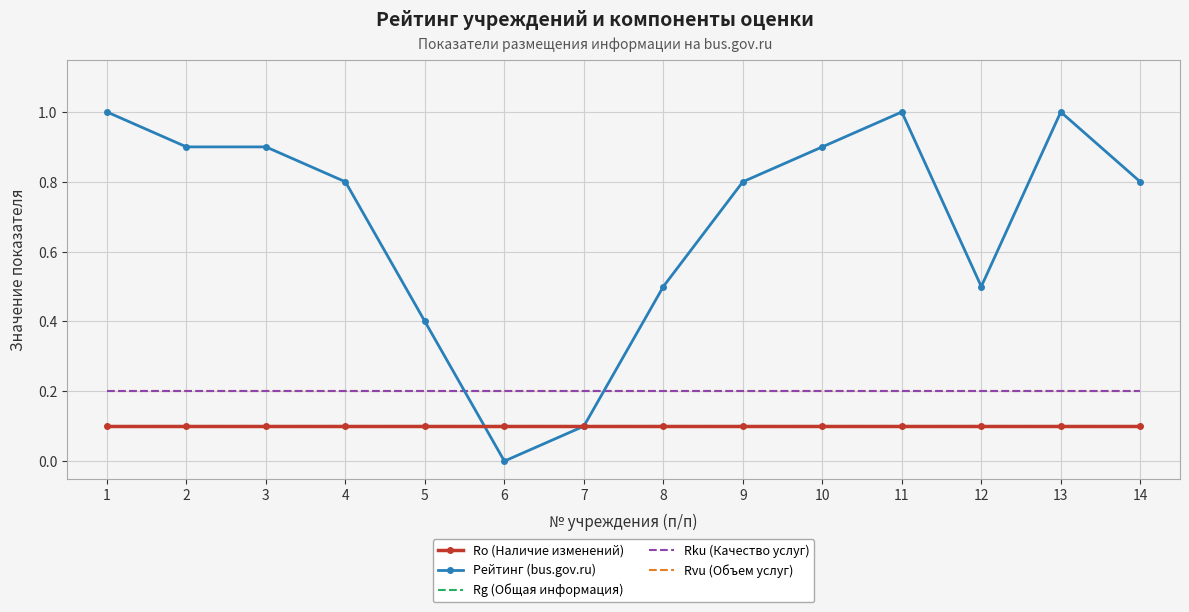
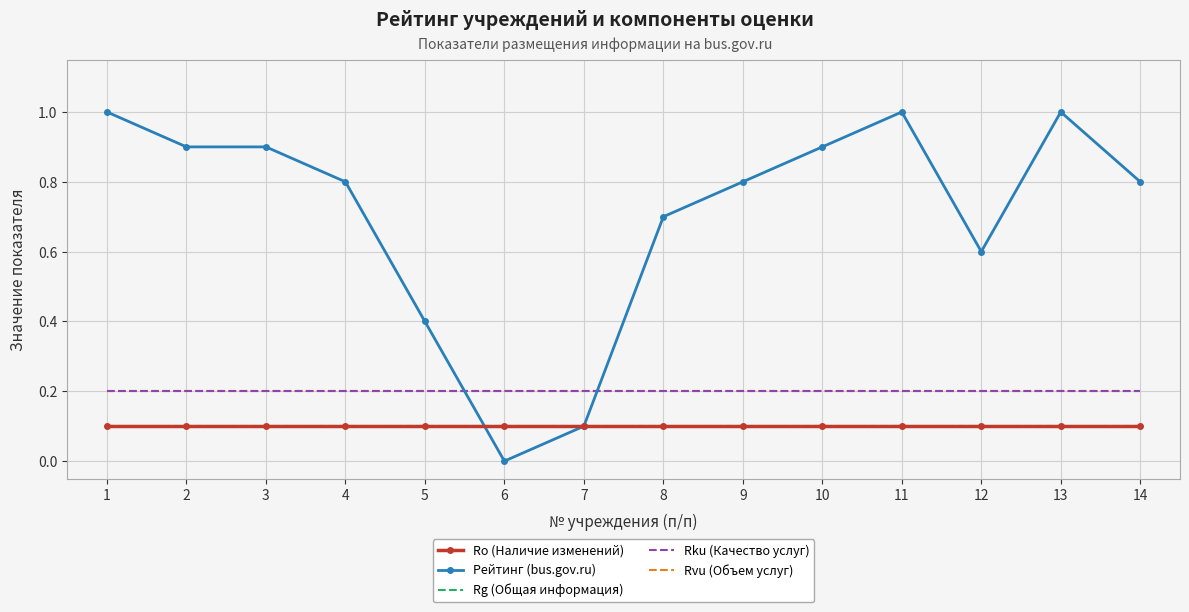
Рейтинг (bus.gov.ru), 8: 0.5 -> 0.7
Рейтинг (bus.gov.ru), 12: 0.5 -> 0.6
